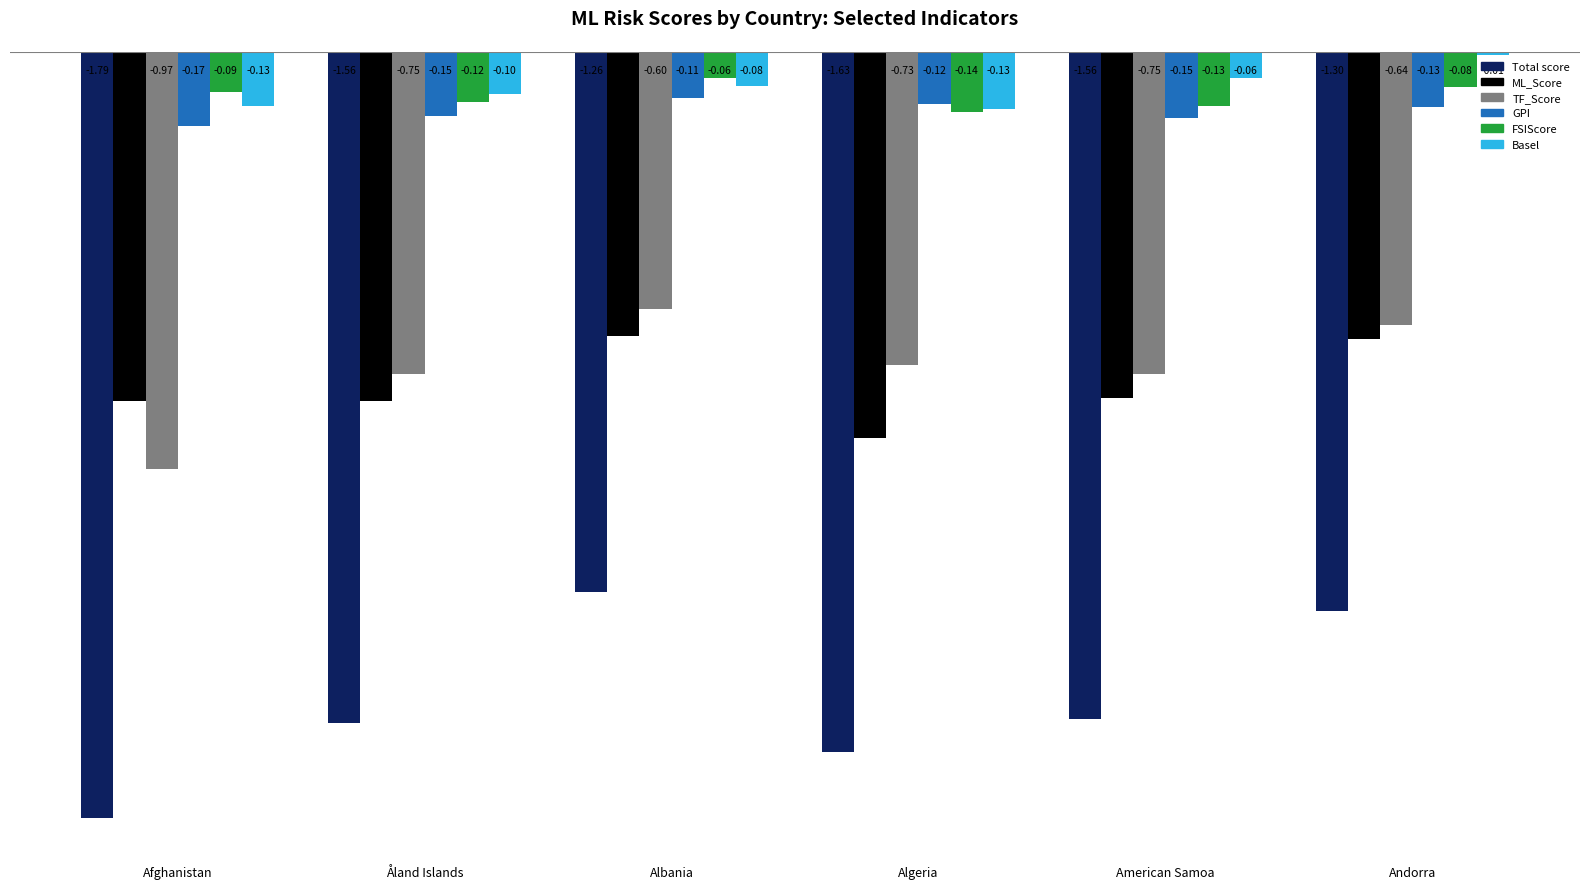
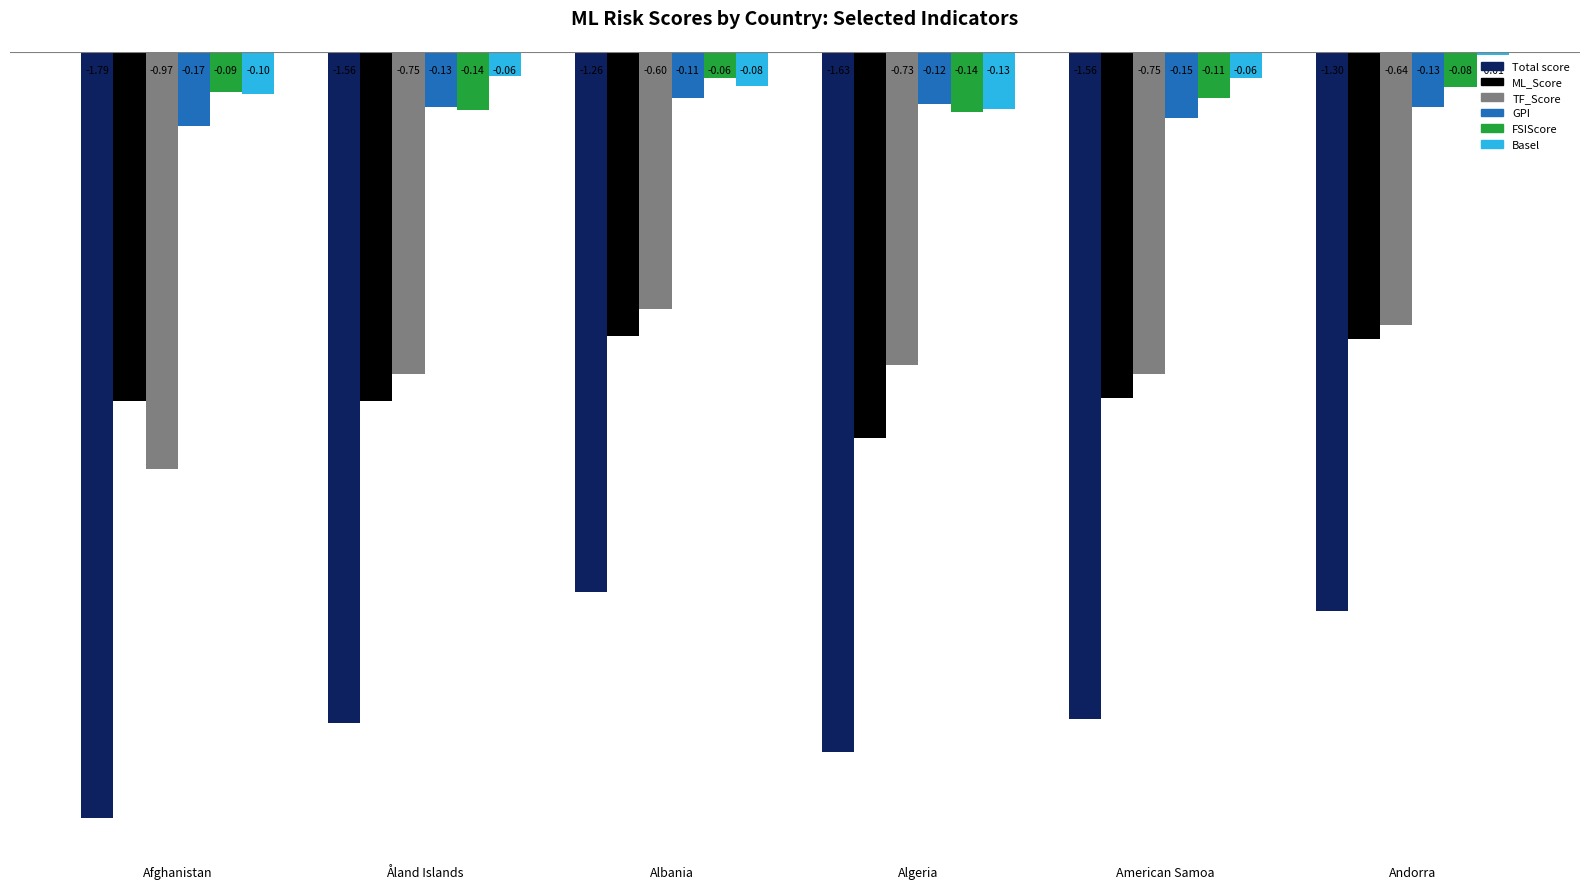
Basel, Afghanistan: -0.13 -> -0.10
GPI, Åland Islands: -0.15 -> -0.13
FSIScore, Åland Islands: -0.12 -> -0.14
Basel, Åland Islands: -0.10 -> -0.06
FSIScore, American Samoa: -0.13 -> -0.11
